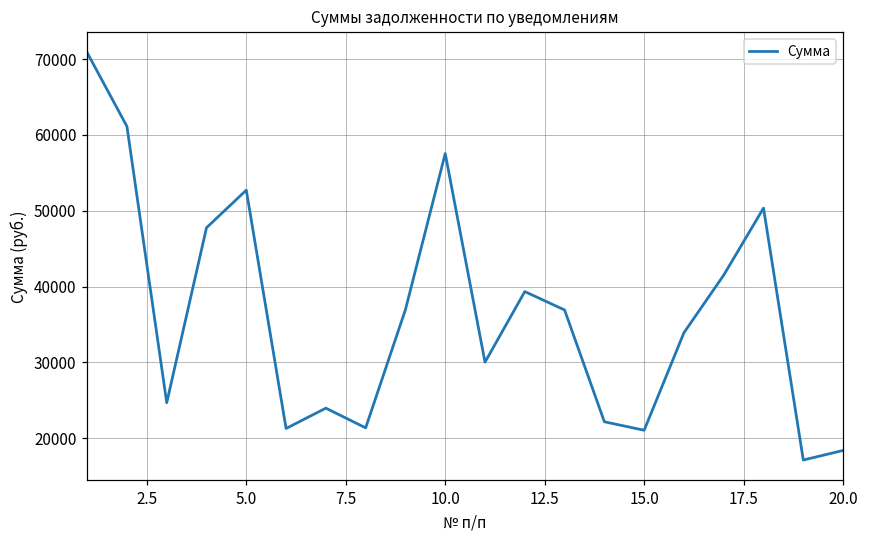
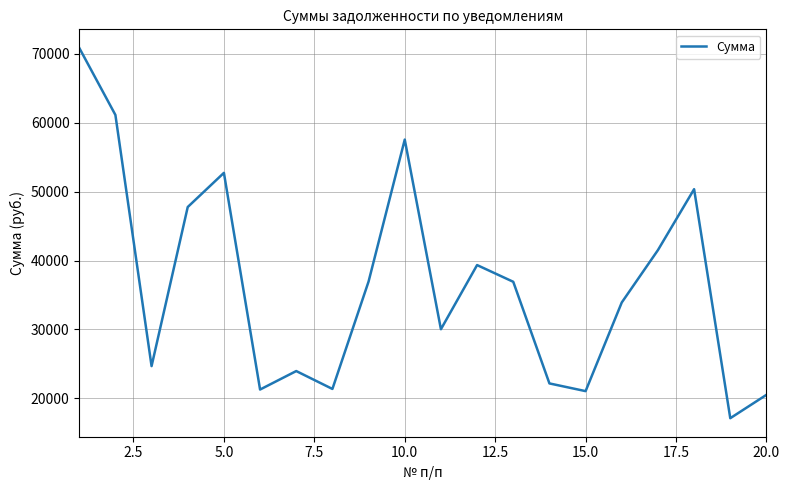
20.0: 18000 -> 21000
